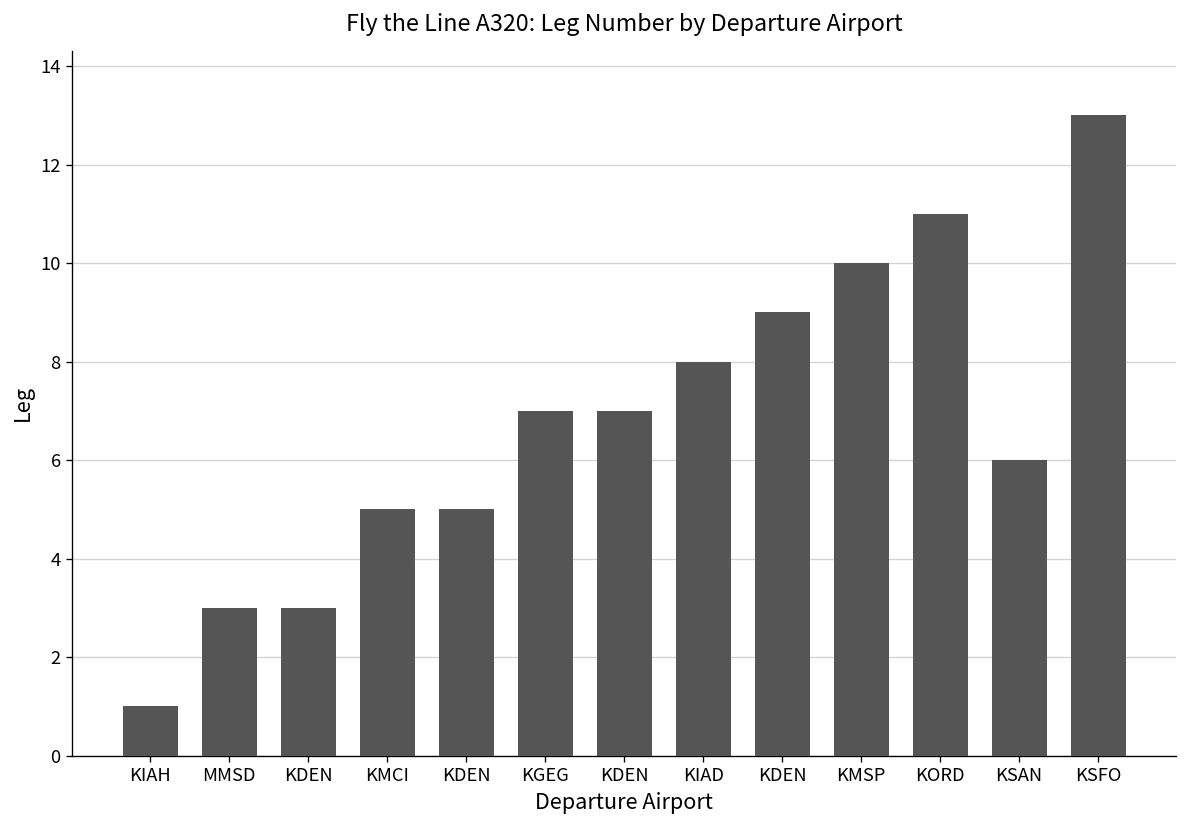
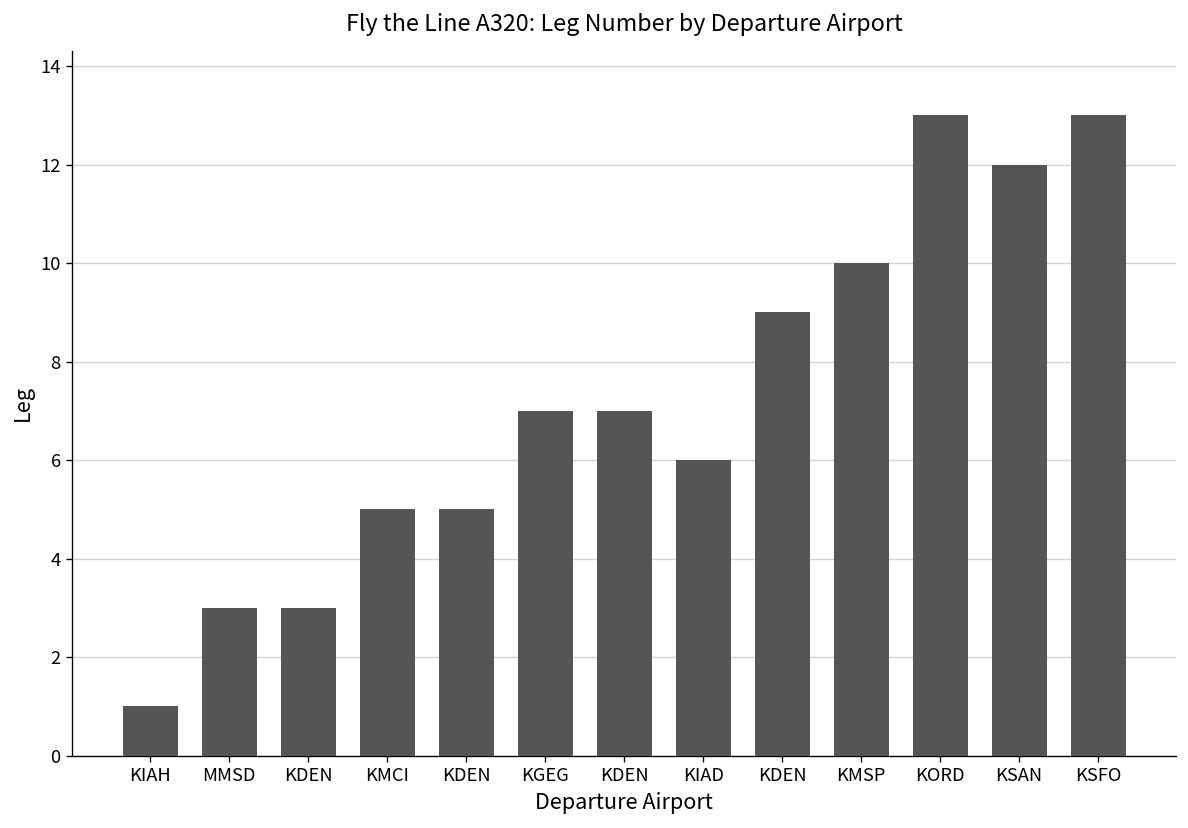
KIAD: 8 -> 6
KORD: 11 -> 13
KSAN: 6 -> 12
